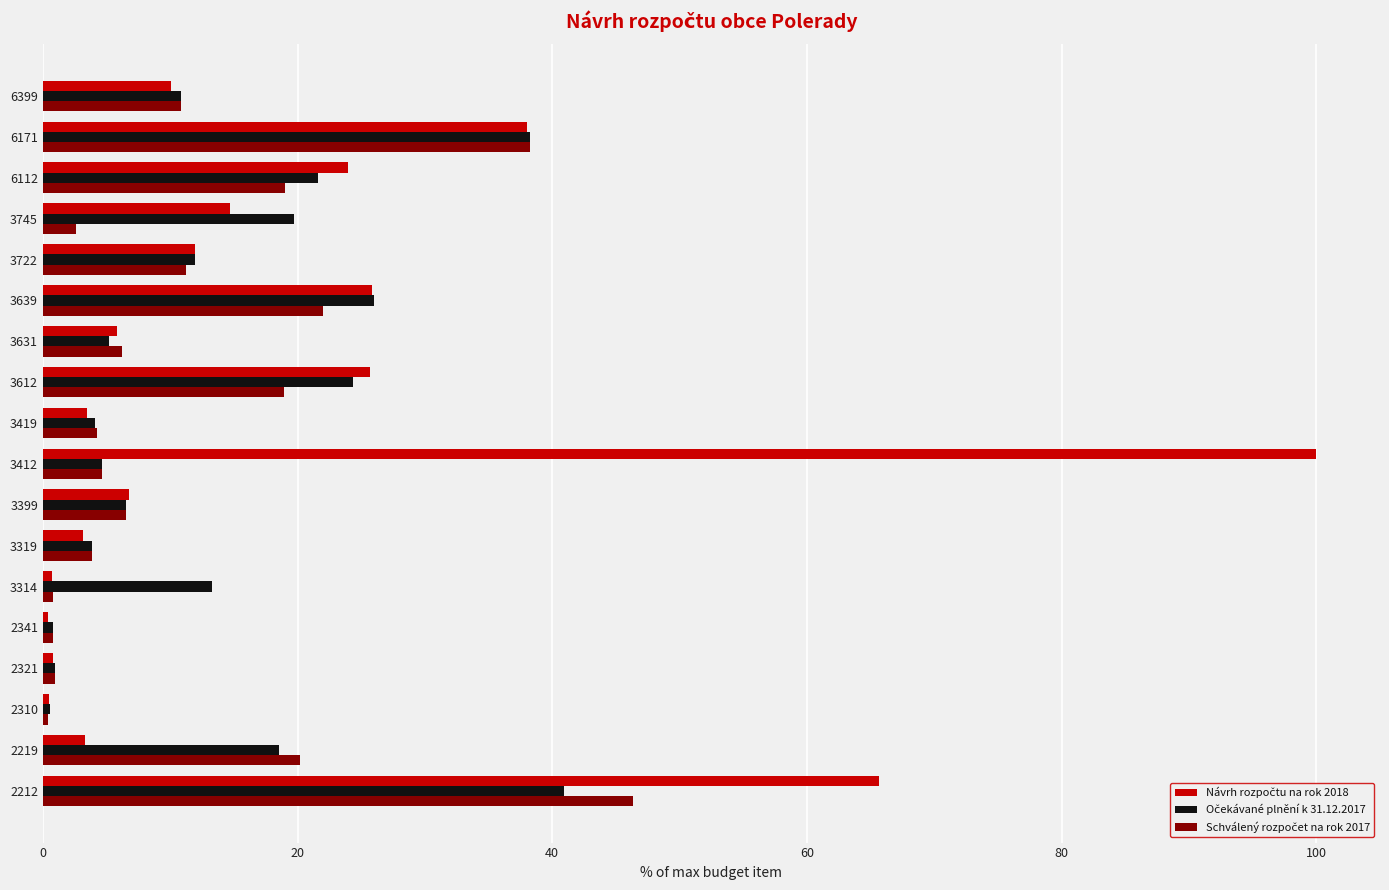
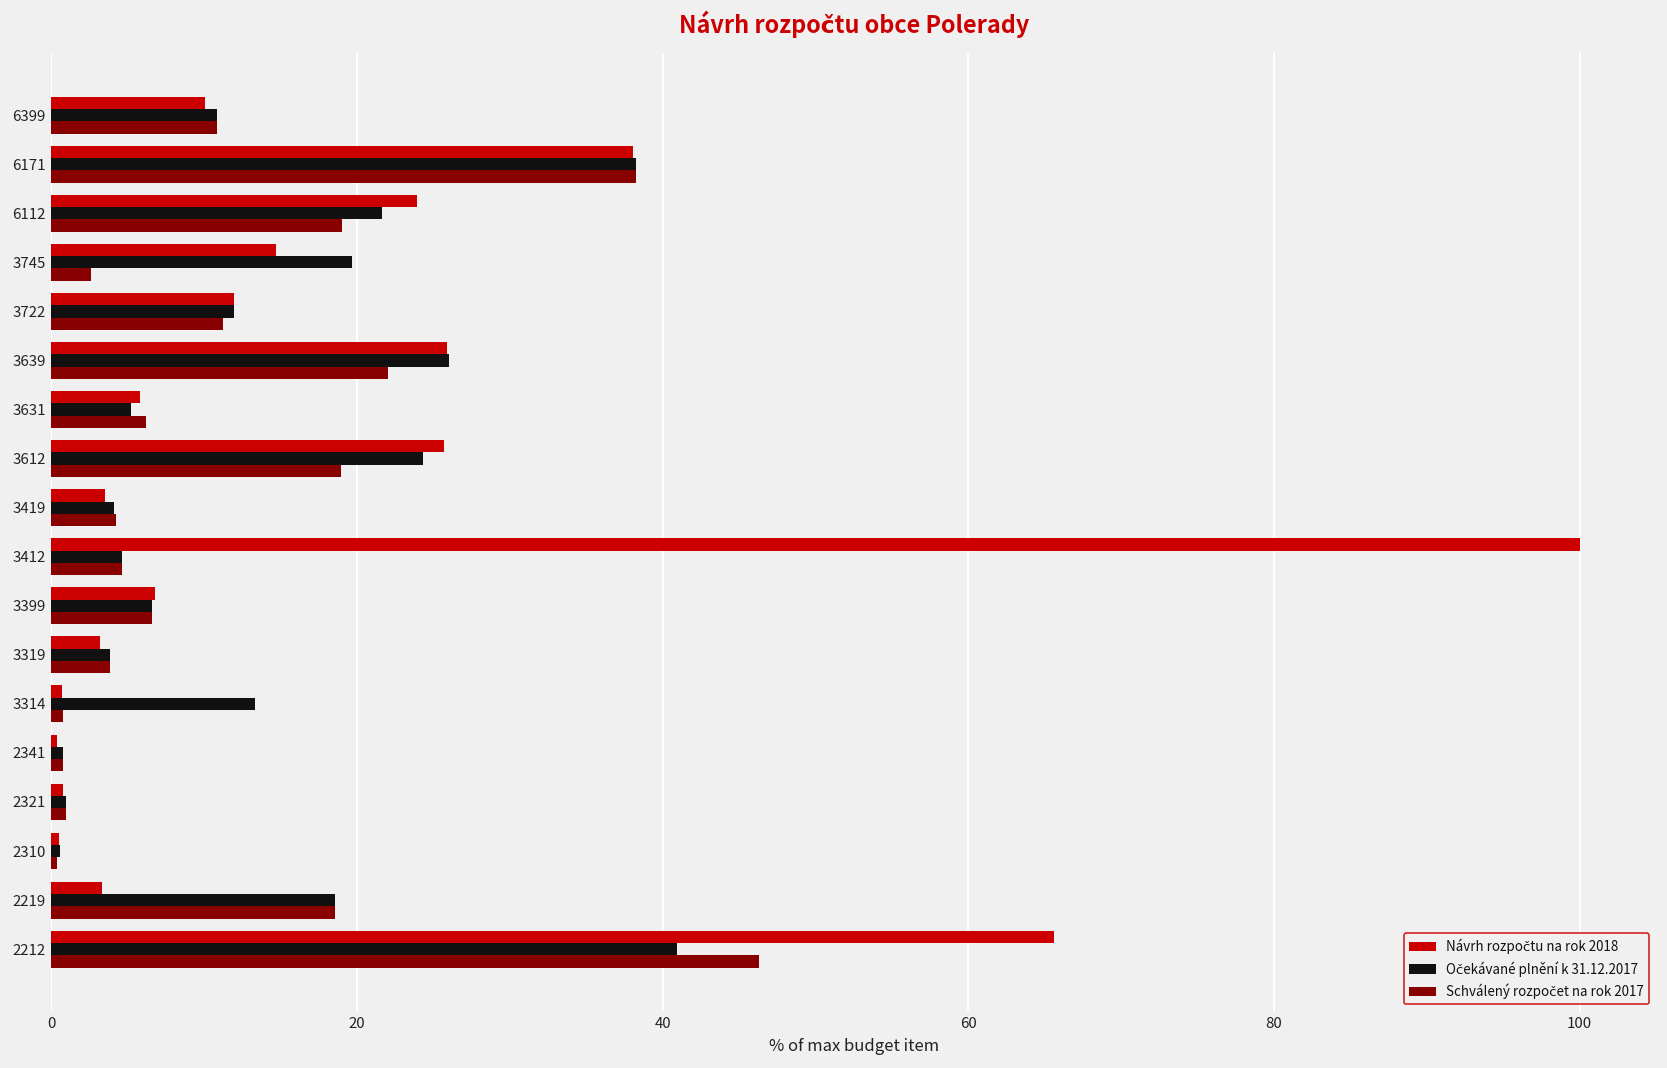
Schválený rozpočet na rok 2017, 2219: 20.2 -> 18.5
